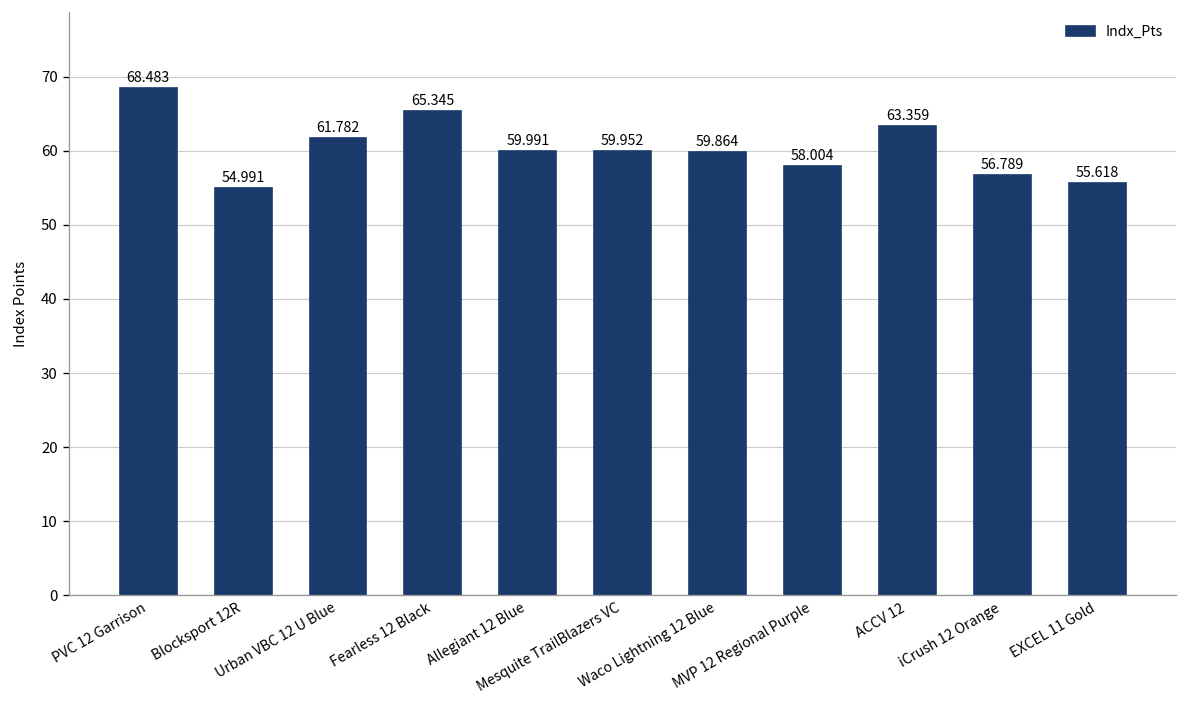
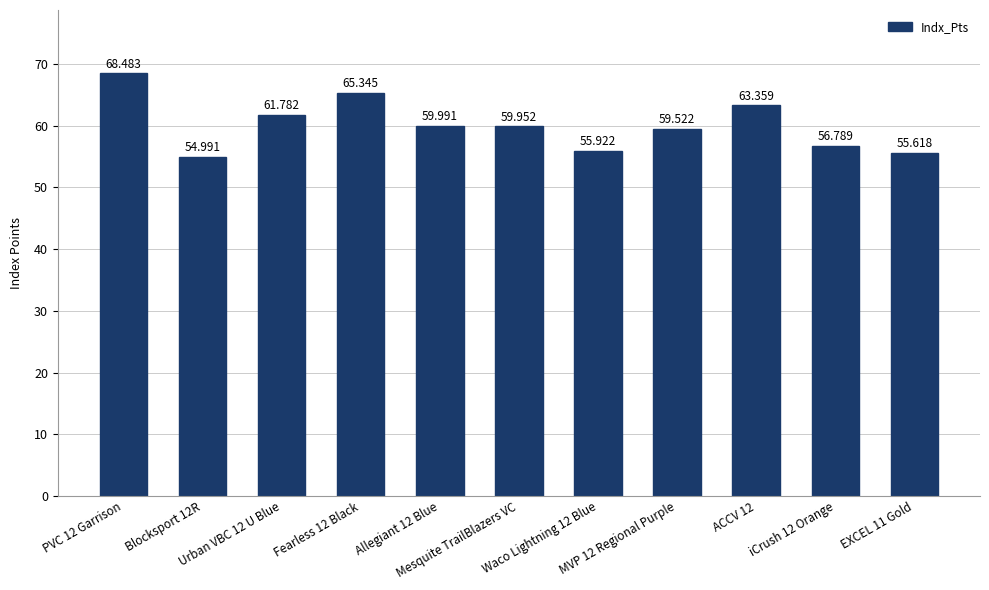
Waco Lightning 12 Blue: 59.864 -> 55.922
MVP 12 Regional Purple: 58.004 -> 59.522
